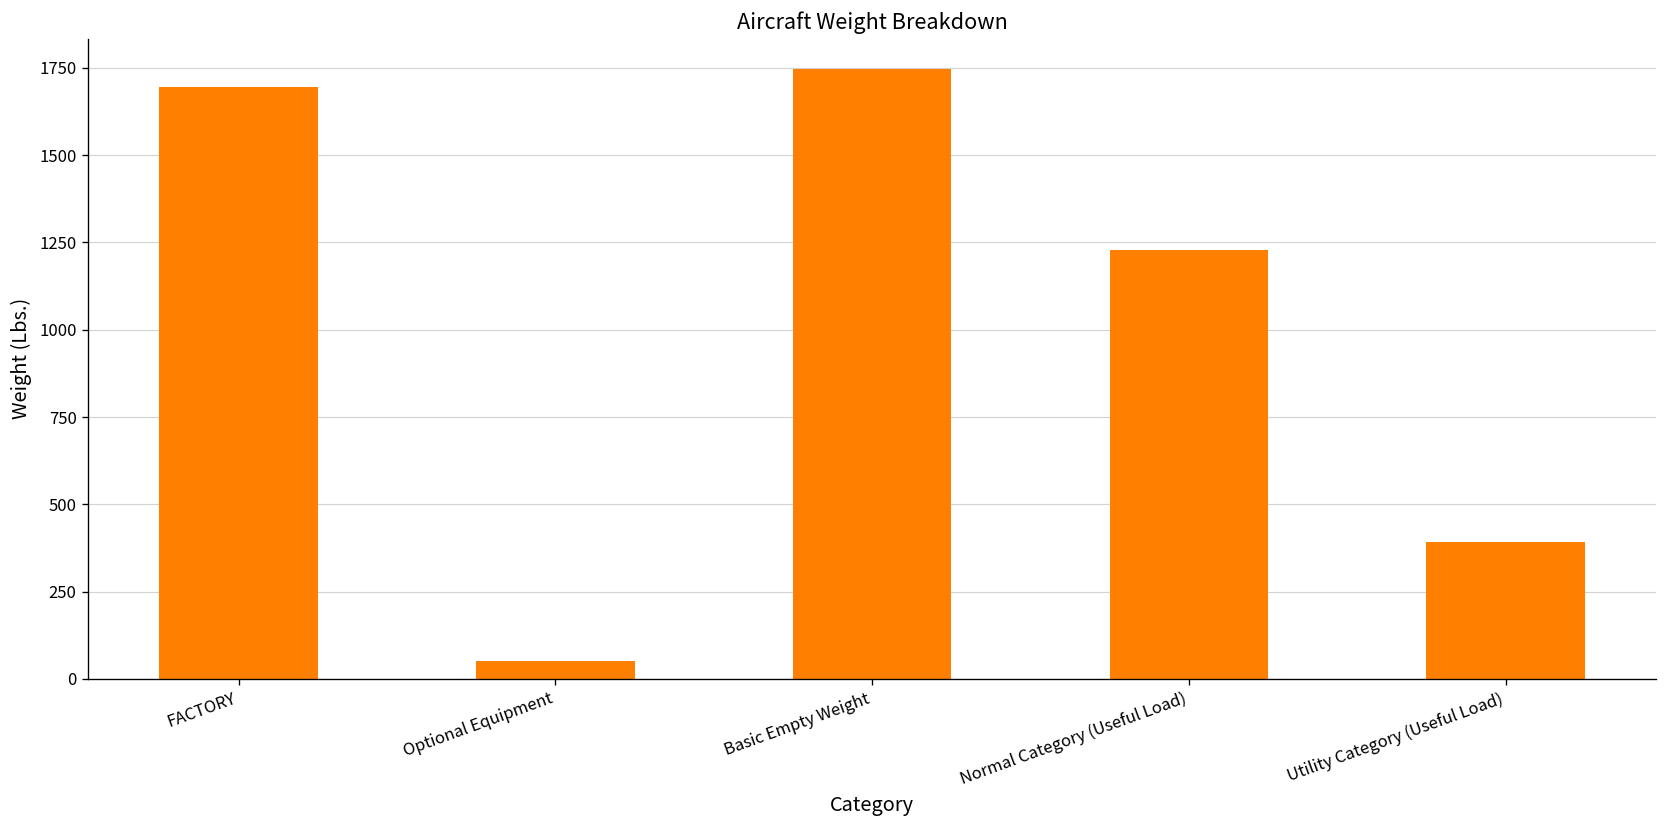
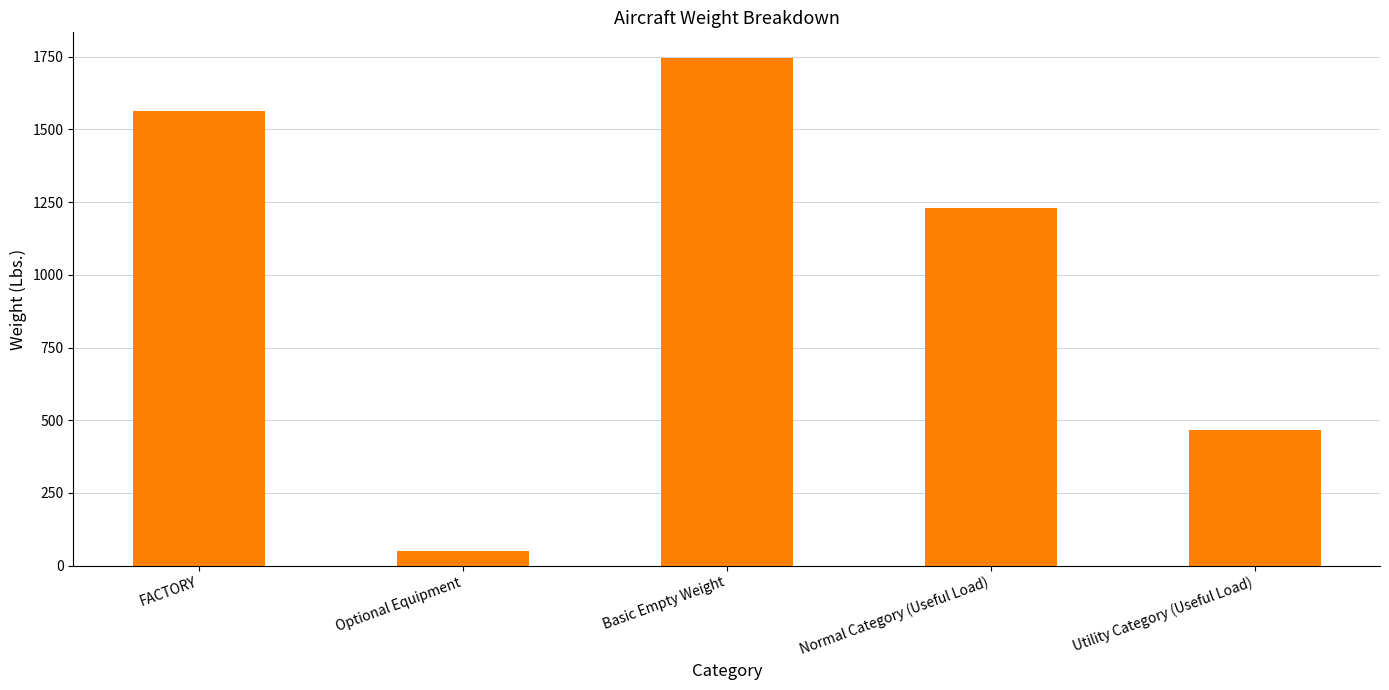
FACTORY: 1700 -> 1560
Utility Category (Useful Load): 390 -> 470
